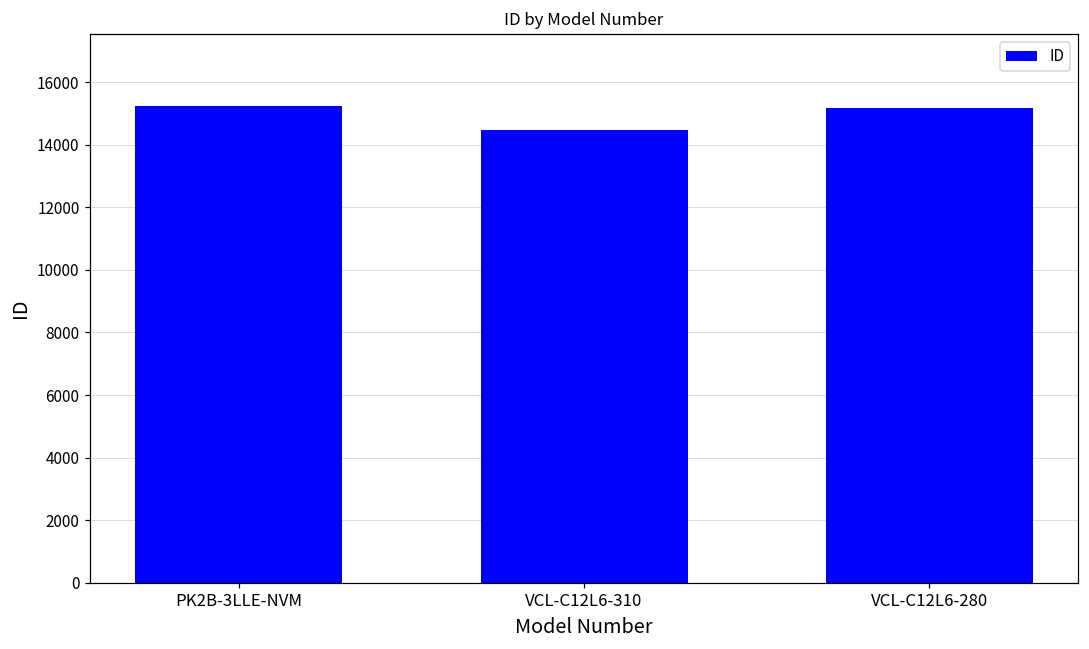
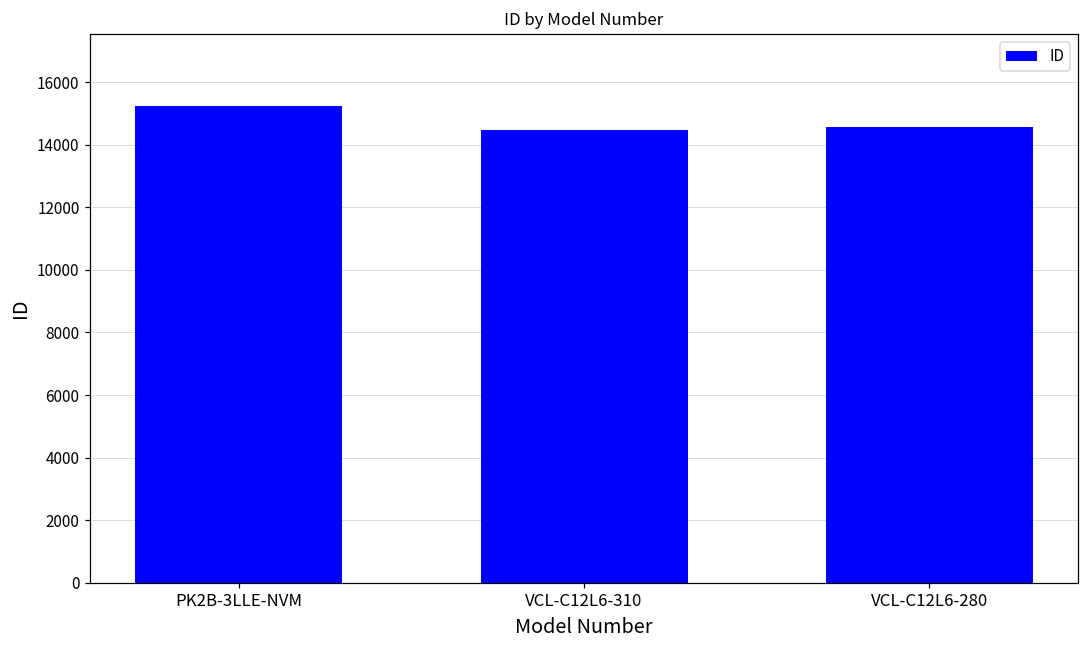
VCL-C12L6-280: 15200 -> 14600
